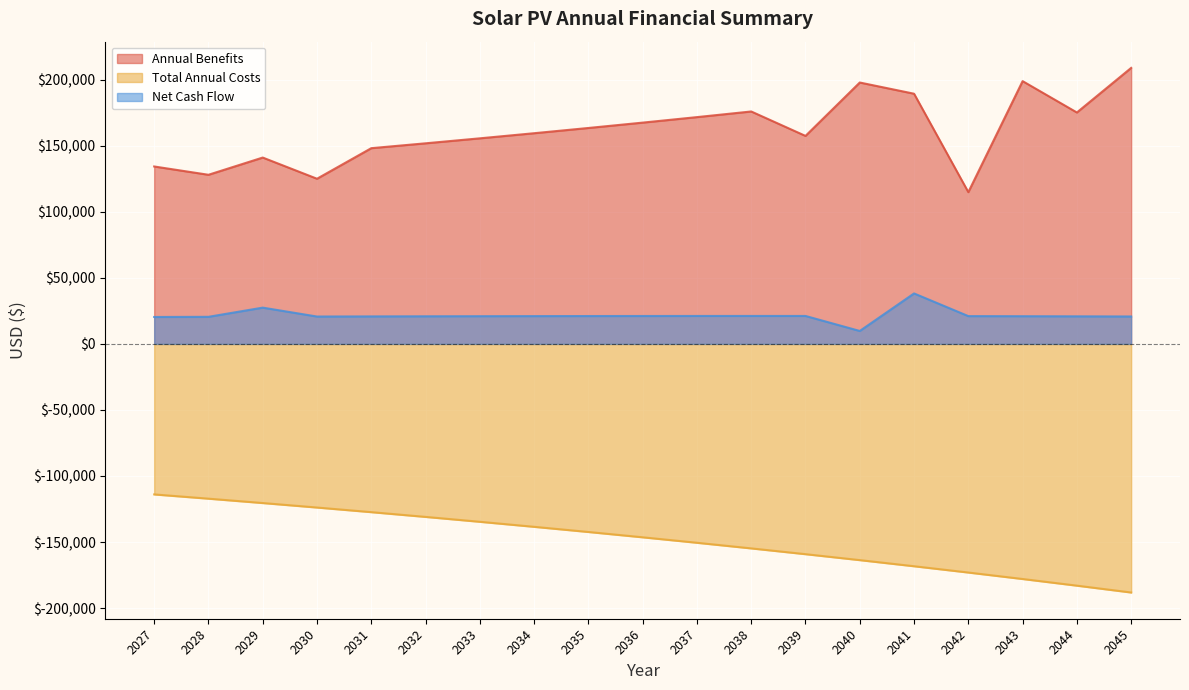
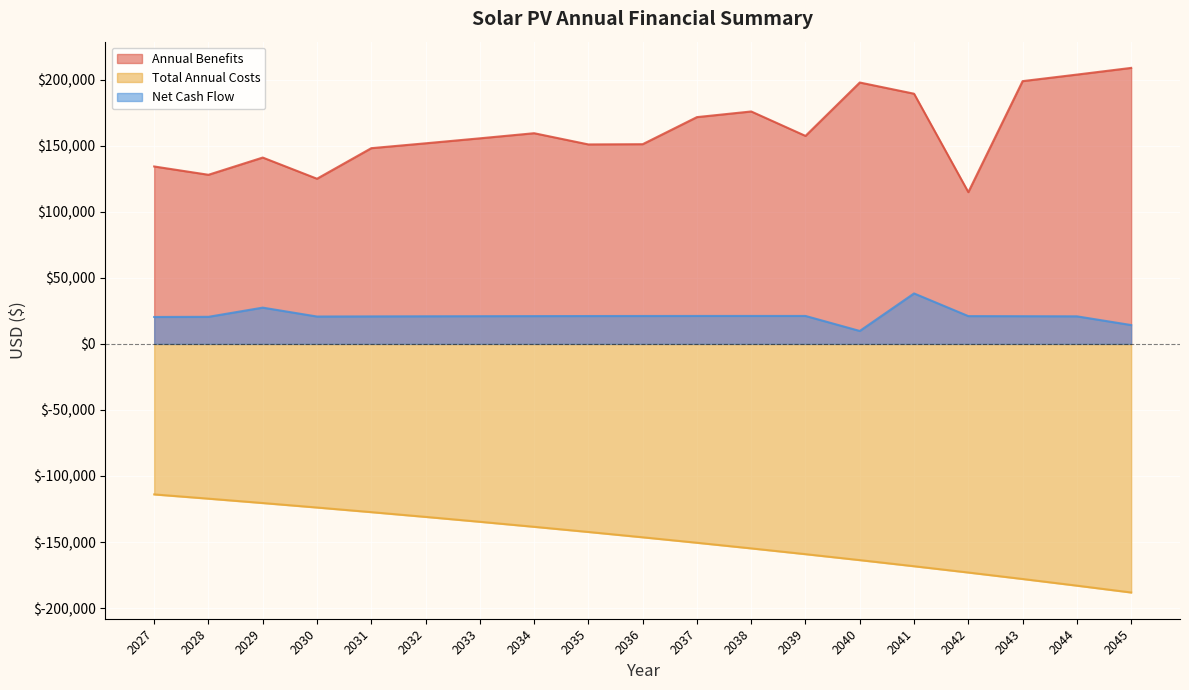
Annual Benefits, 2035: $163,000 -> $151,000
Annual Benefits, 2036: $168,000 -> $151,000
Annual Benefits, 2044: $175,000 -> $204,000
Net Cash Flow, 2045: $21,000 -> $14,000
